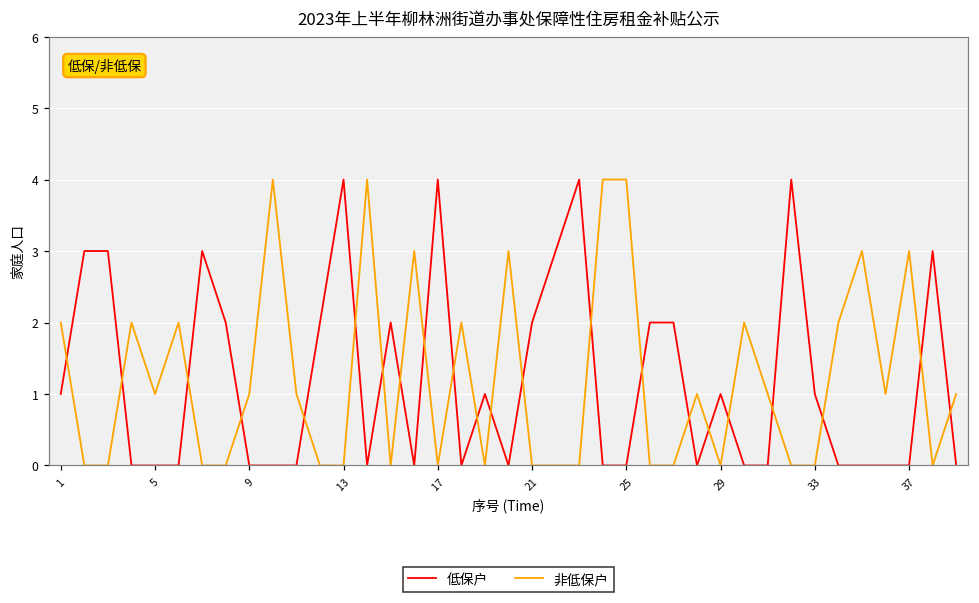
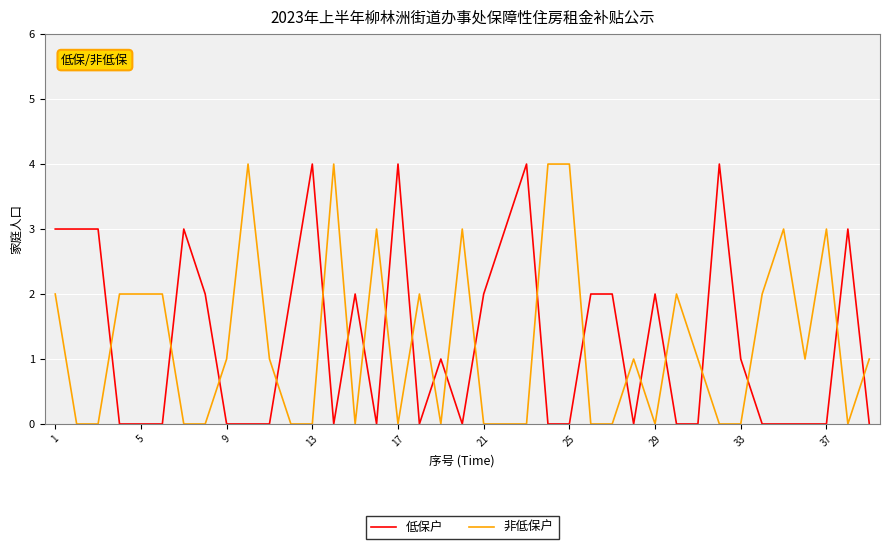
低保户, 1: 1 -> 3
非低保户, 5: 1 -> 2
低保户, 29: 1 -> 2
